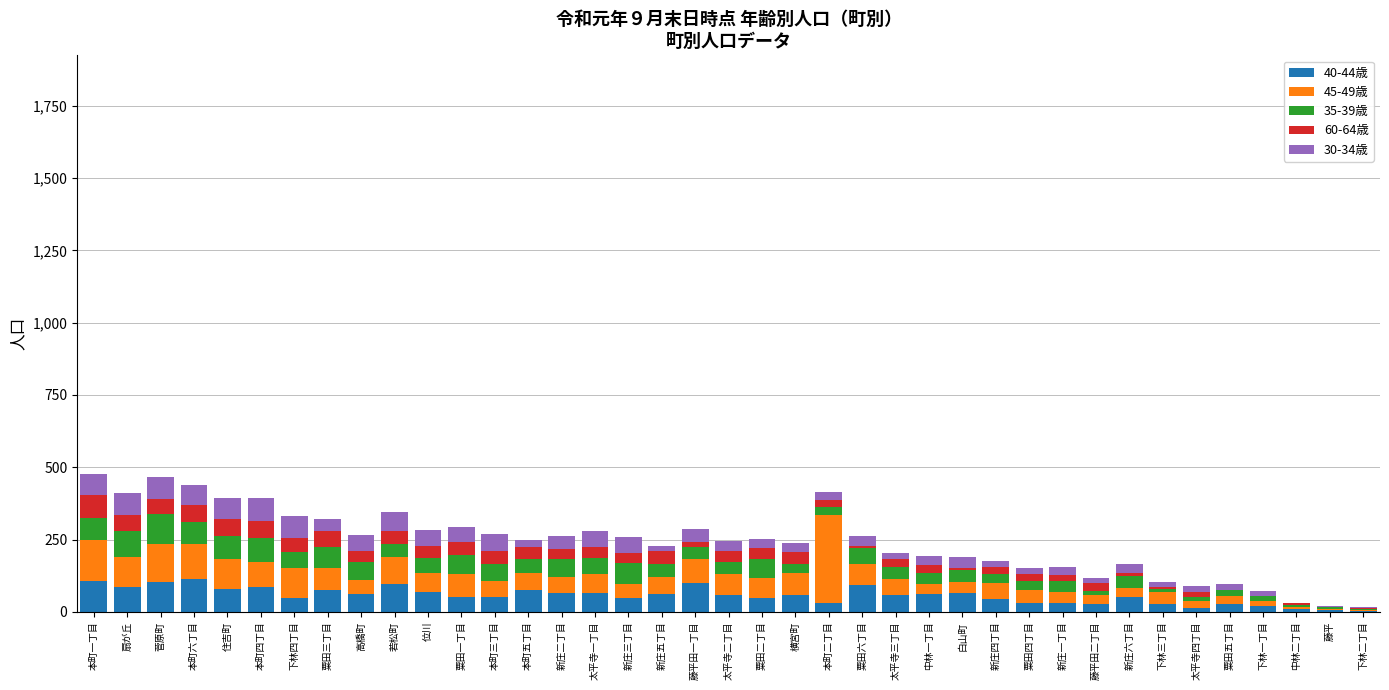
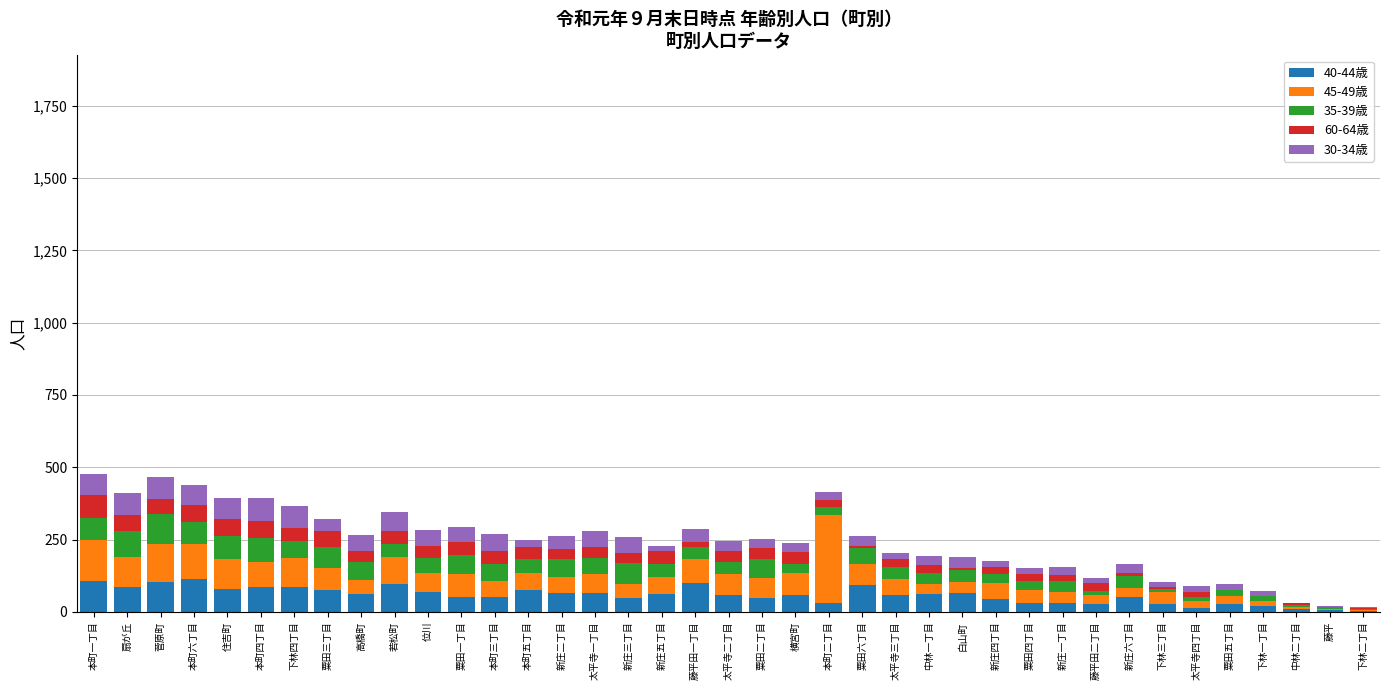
40-44歳, 下林四丁目: 50 -> 90
